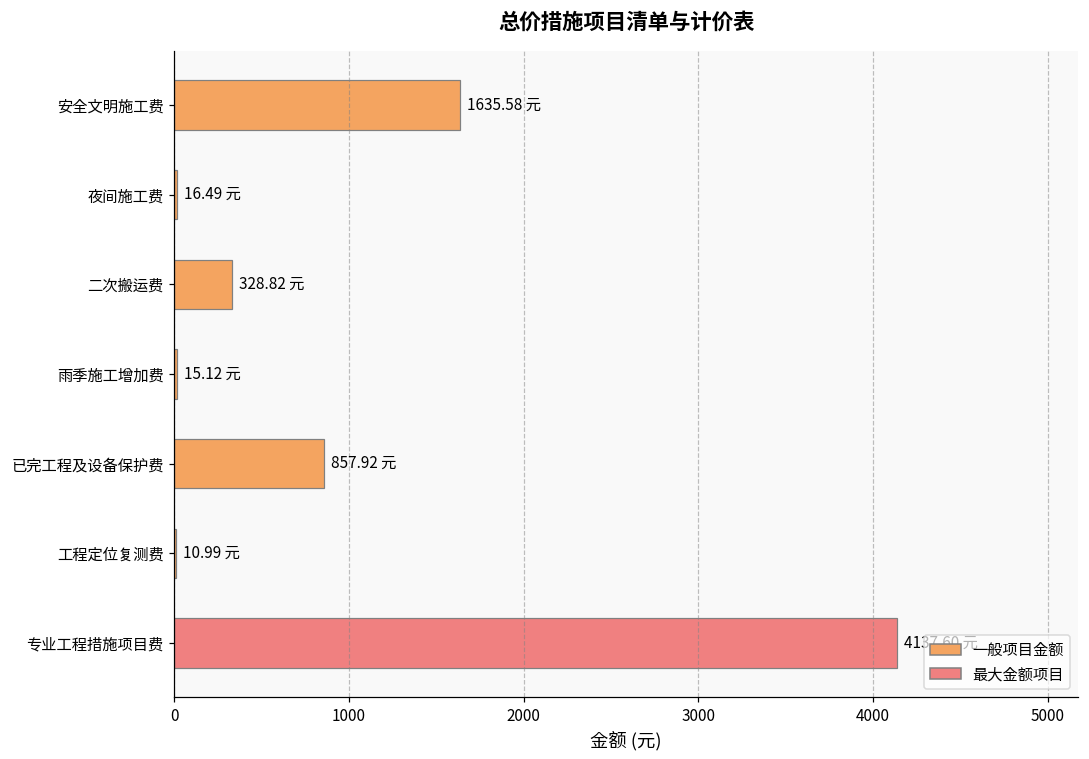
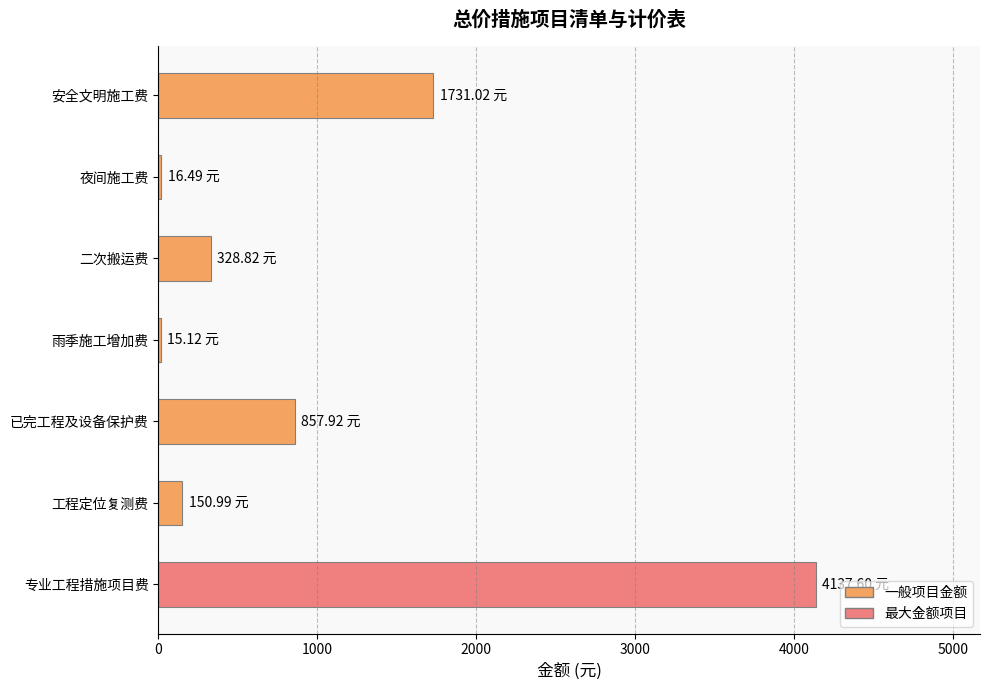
安全文明施工费: 1635.58 -> 1731.02
工程定位复测费: 10.99 -> 150.99
